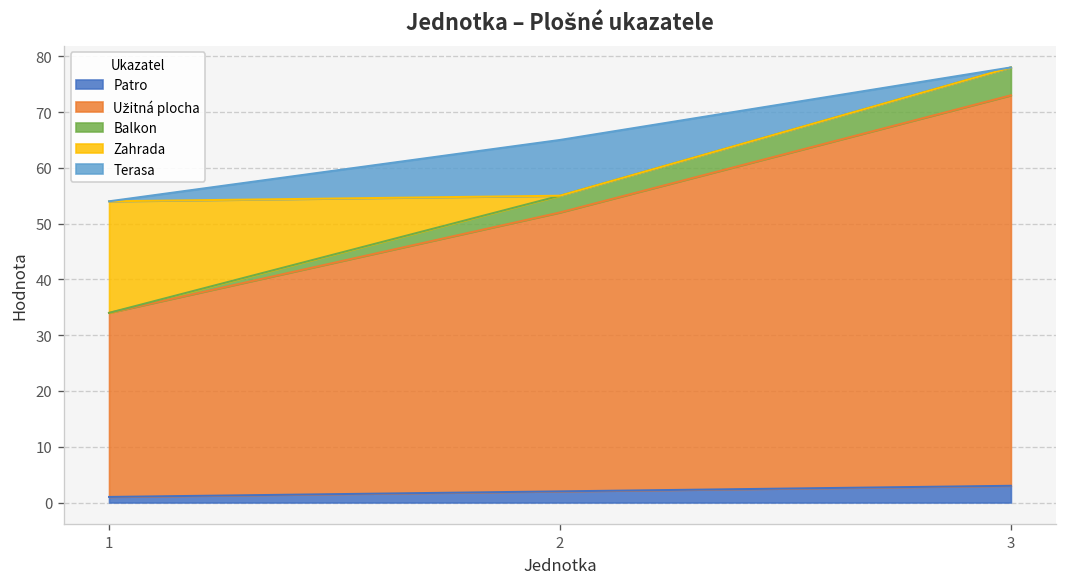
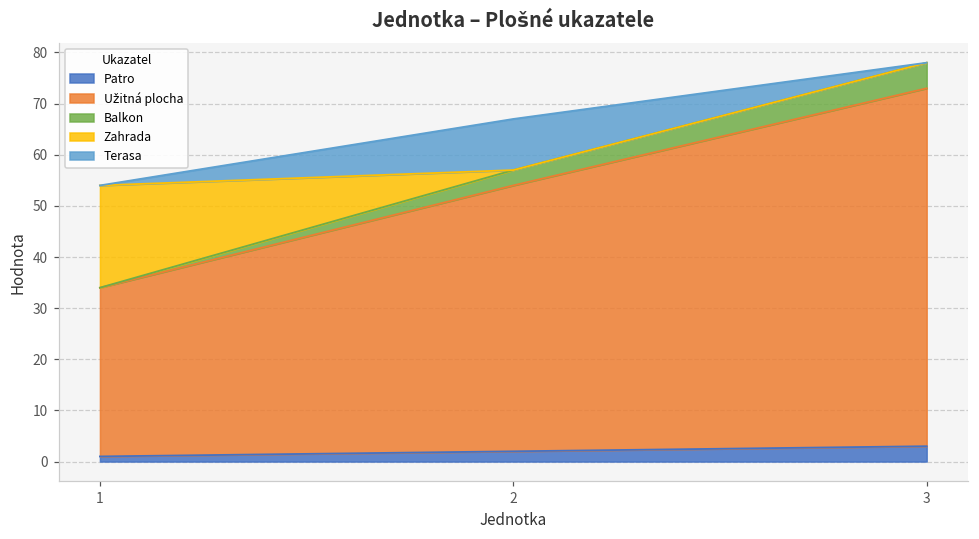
Užitná plocha, 2: 50 -> 52
